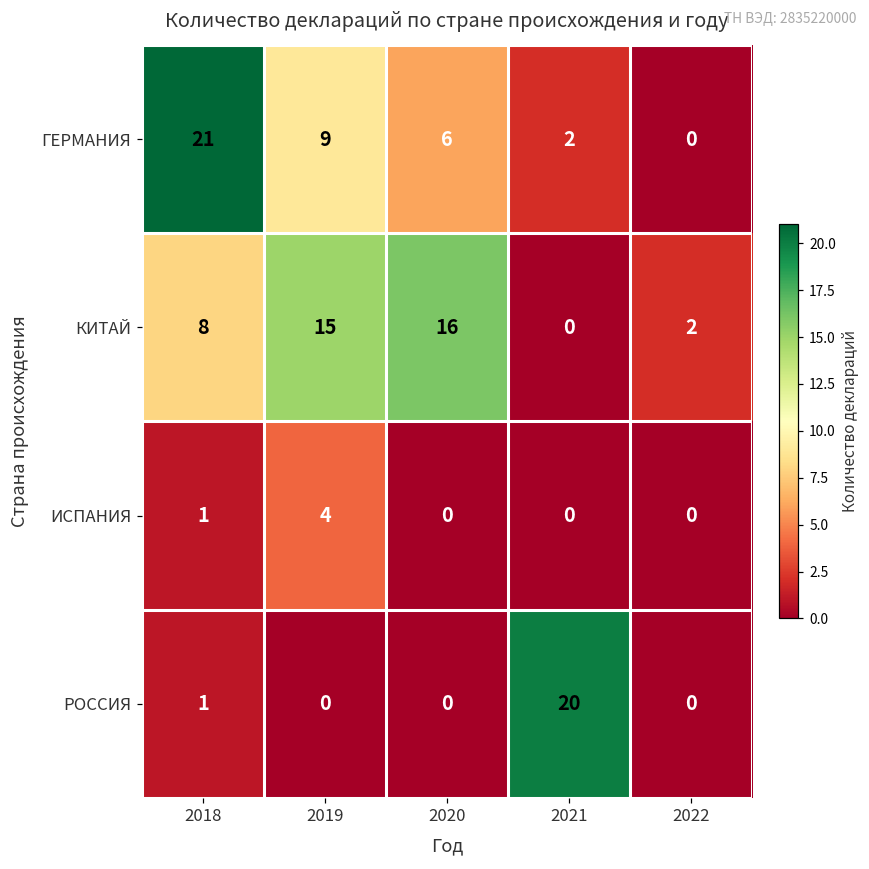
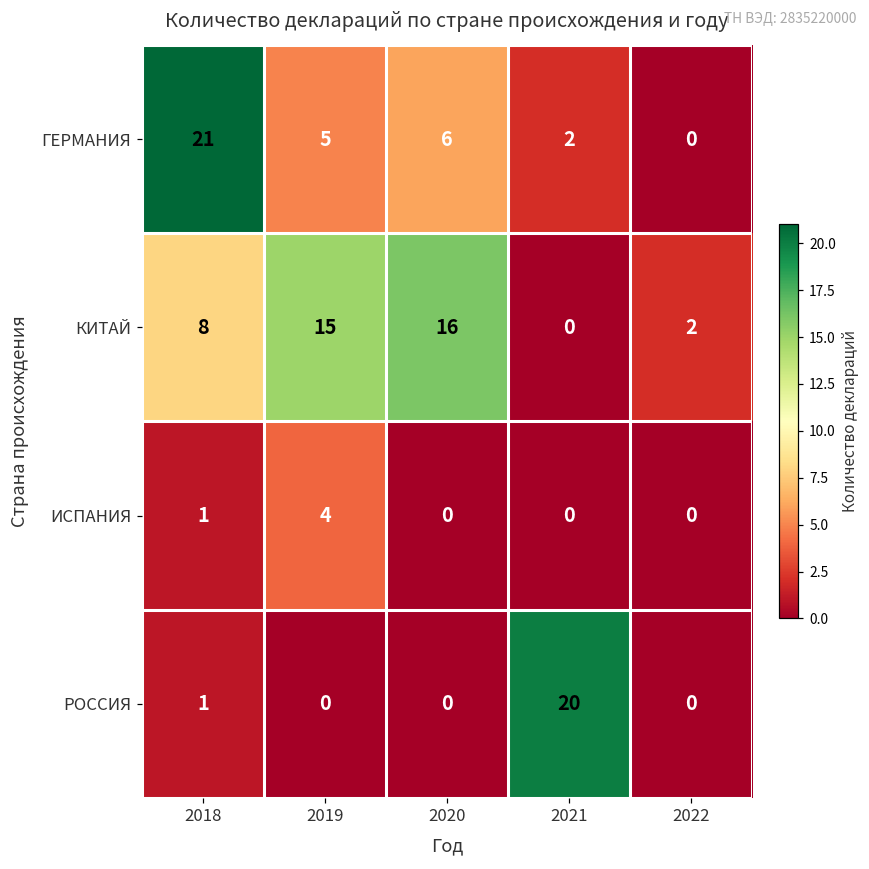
ГЕРМАНИЯ, 2019: 9 -> 5
